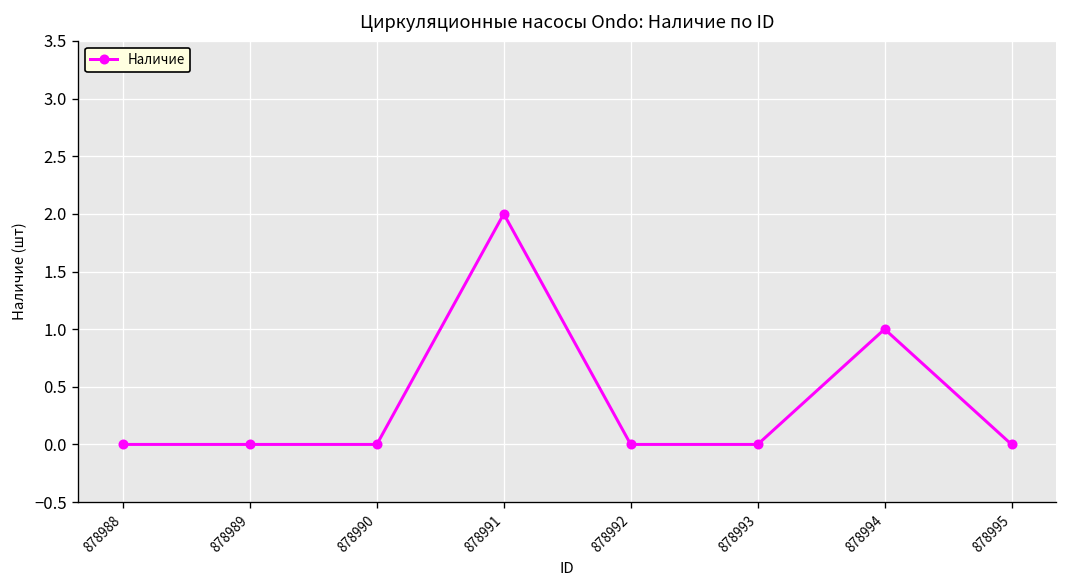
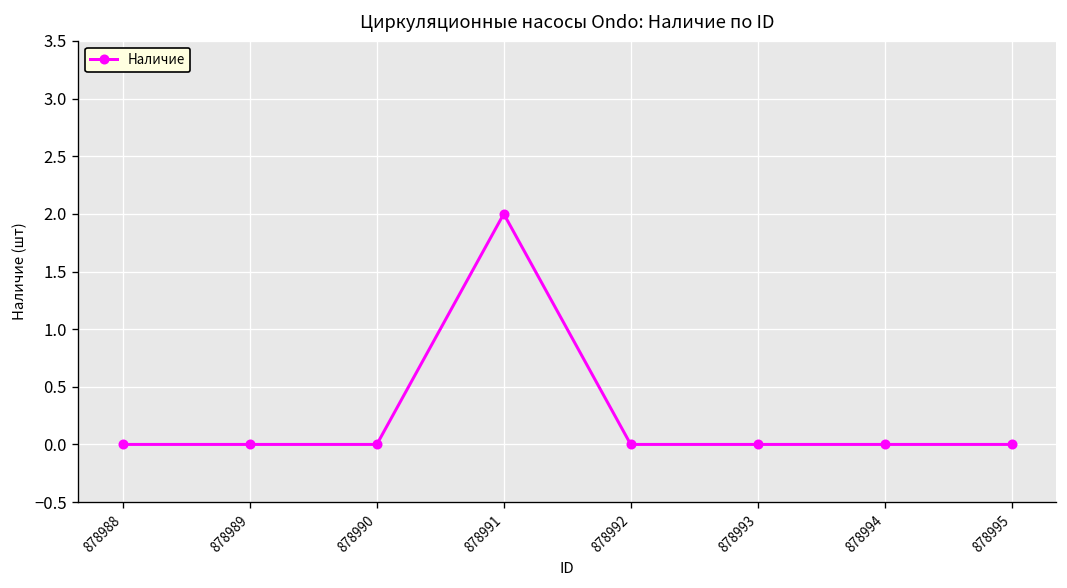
878994: 1 -> 0
